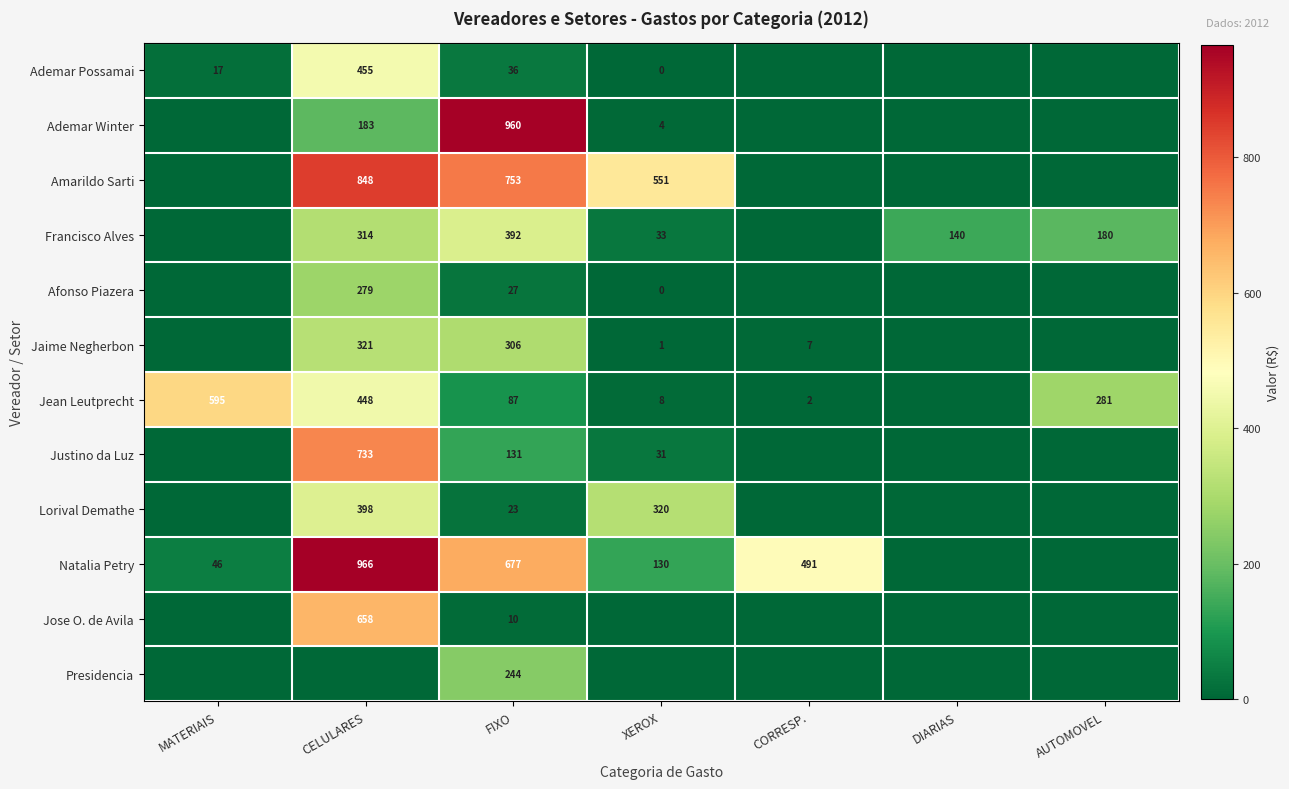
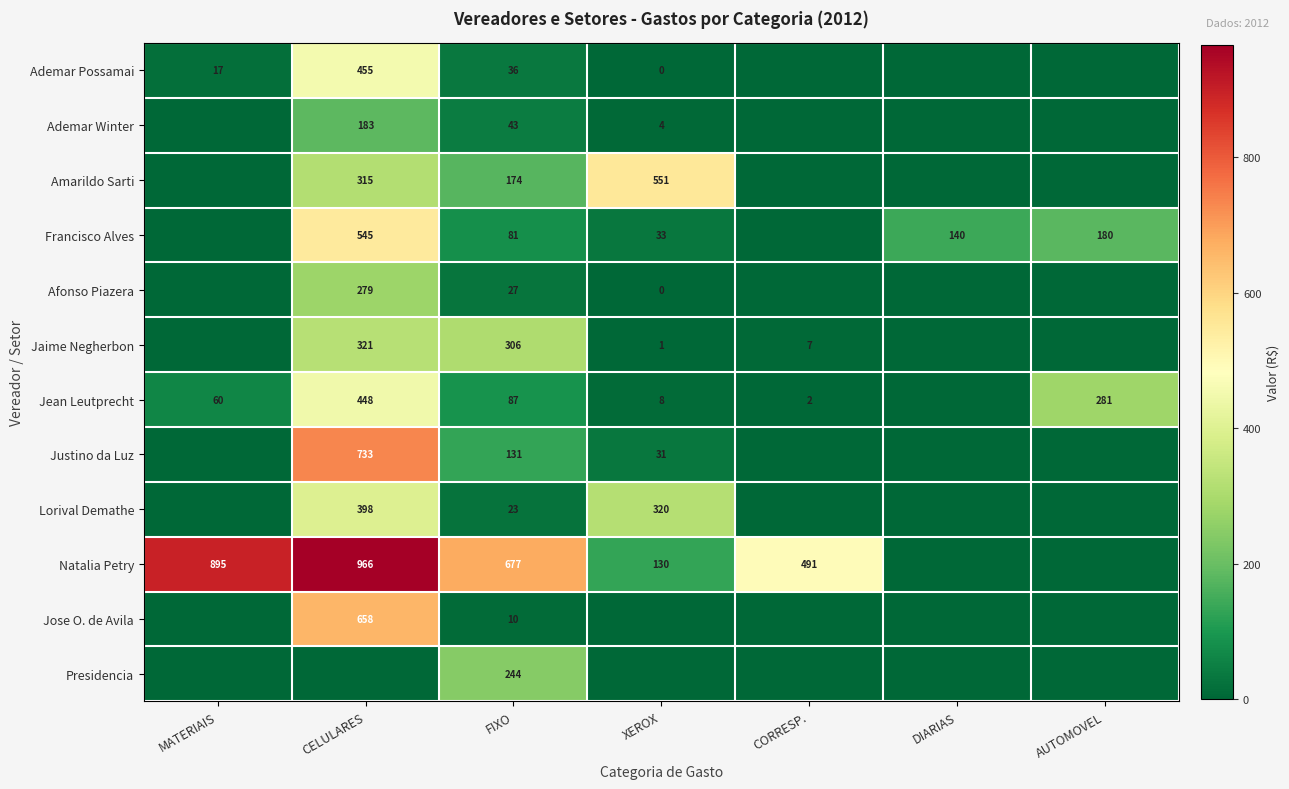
Ademar Winter, FIXO: 960 -> 43
Amarildo Sarti, CELULARES: 848 -> 315
Amarildo Sarti, FIXO: 753 -> 174
Francisco Alves, CELULARES: 314 -> 545
Francisco Alves, FIXO: 392 -> 81
Jean Leutprecht, MATERIAIS: 595 -> 60
Natalia Petry, MATERIAIS: 46 -> 895
